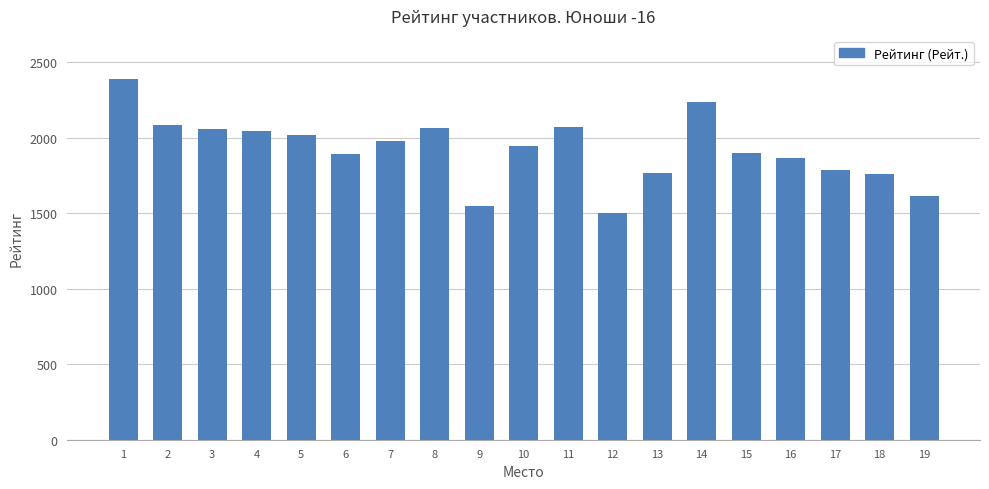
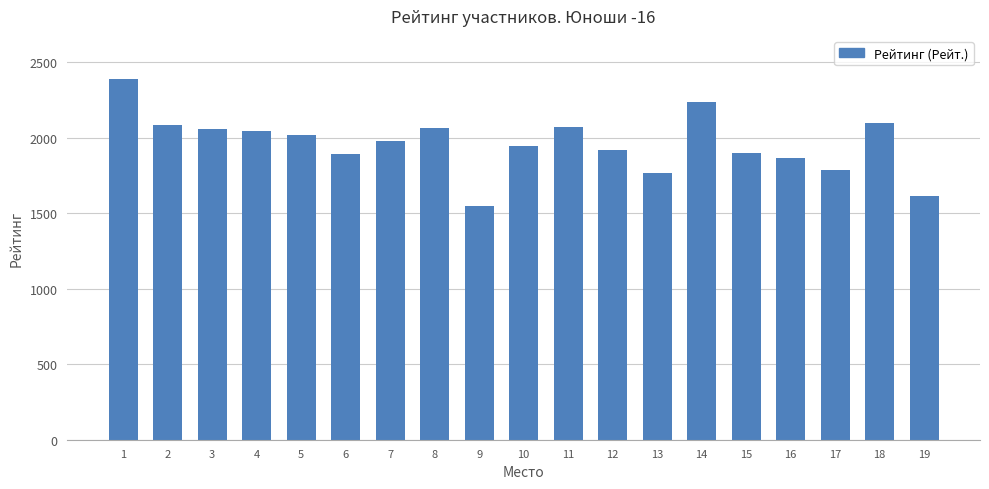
12: 1510 -> 1920
18: 1760 -> 2100
